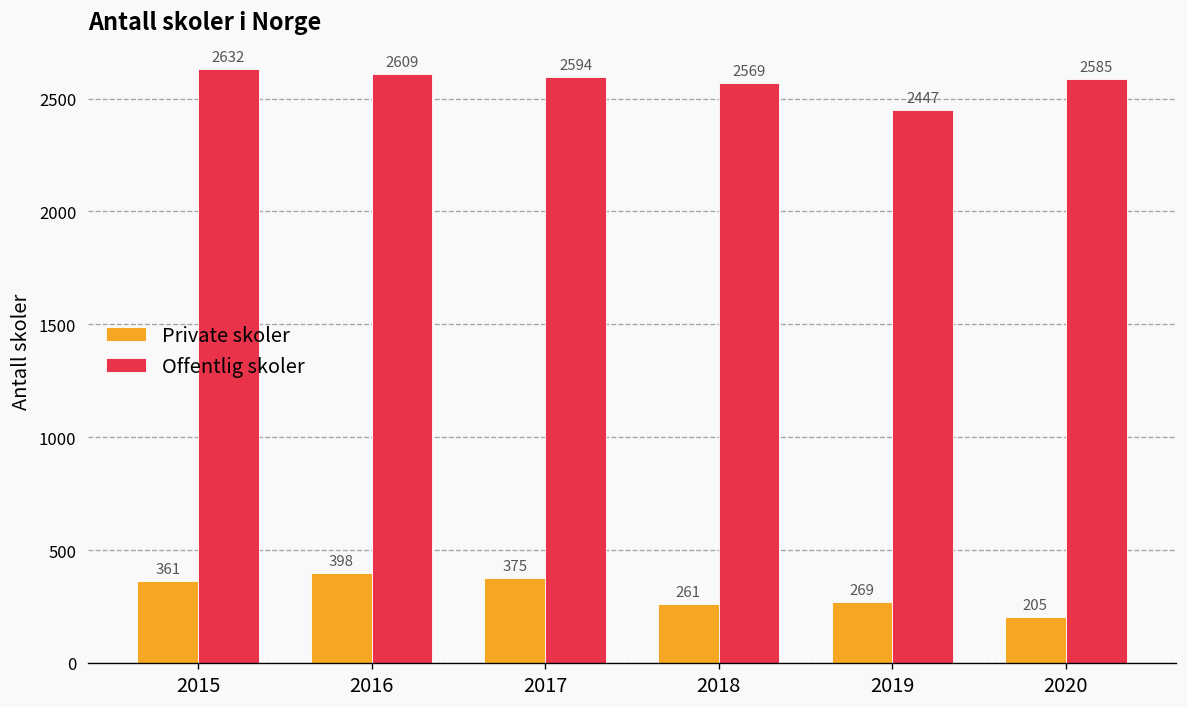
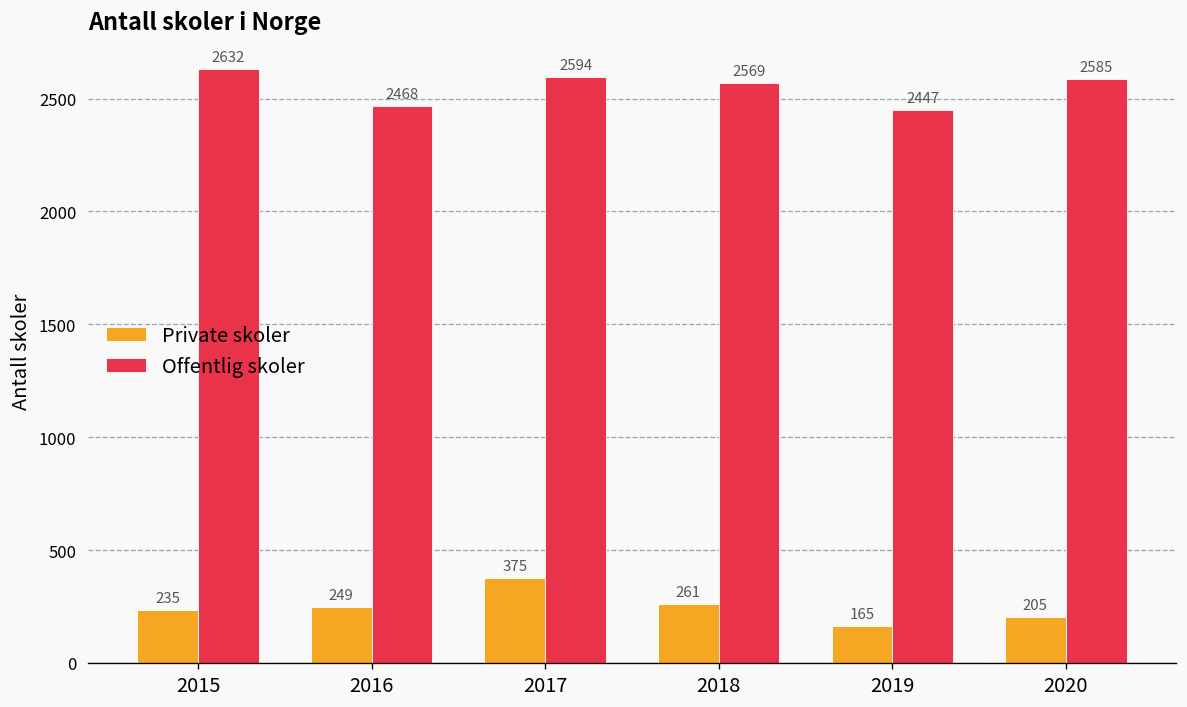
Private skoler, 2015: 361 -> 235
Private skoler, 2016: 398 -> 249
Offentlig skoler, 2016: 2609 -> 2468
Private skoler, 2019: 269 -> 165
